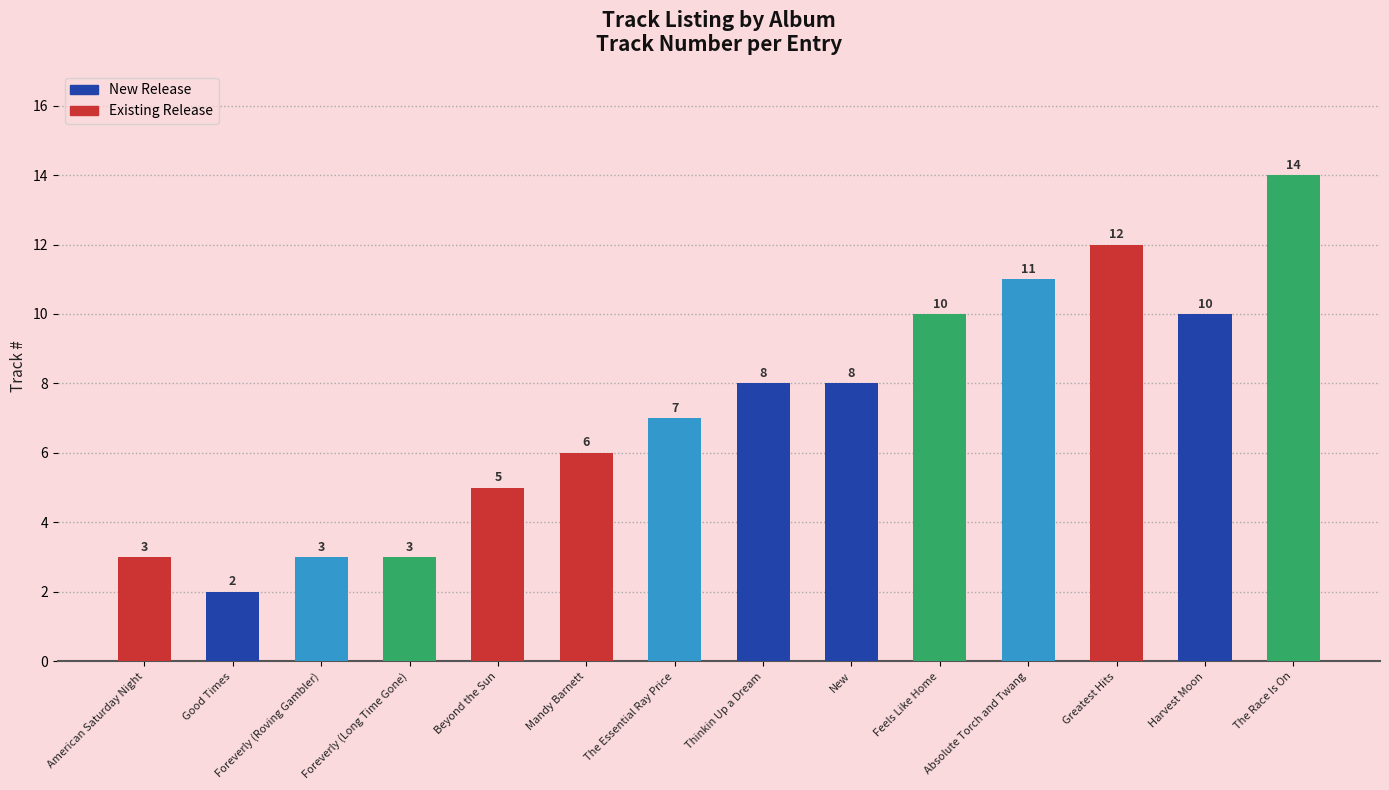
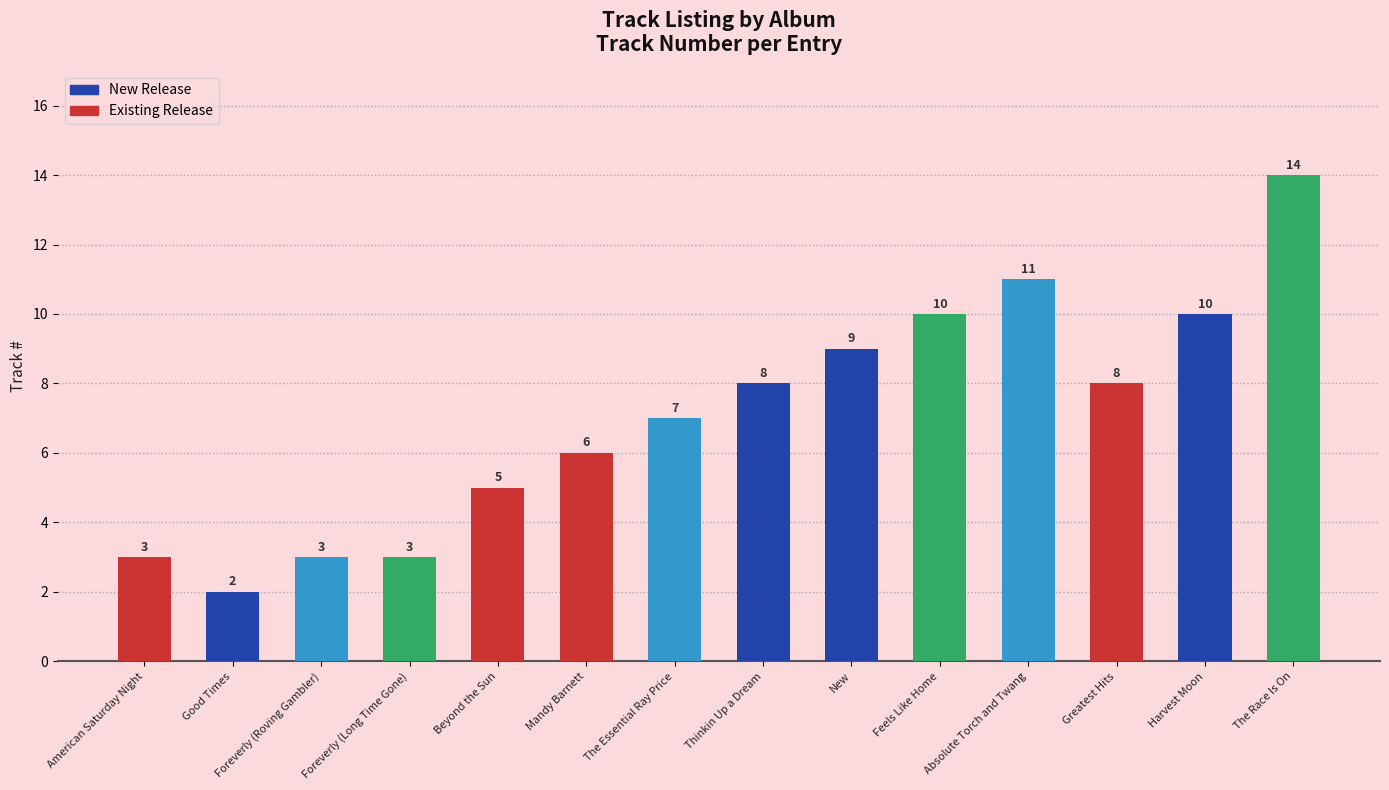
New: 8 -> 9
Greatest Hits: 12 -> 8
